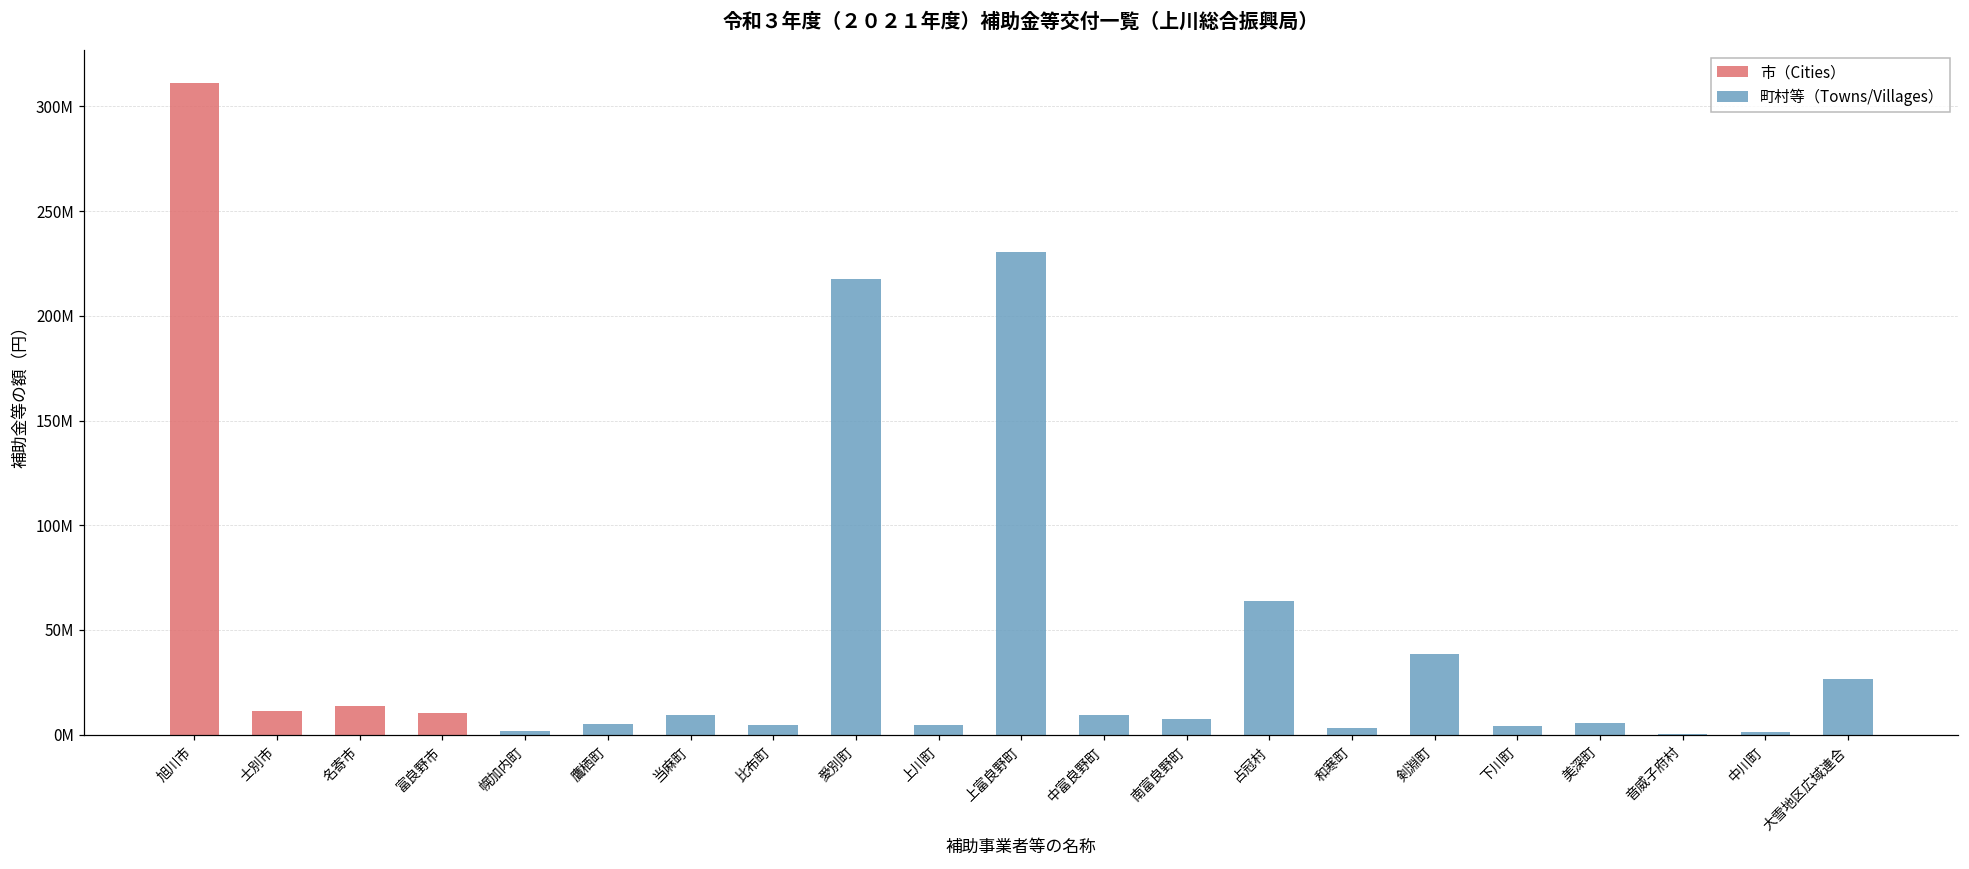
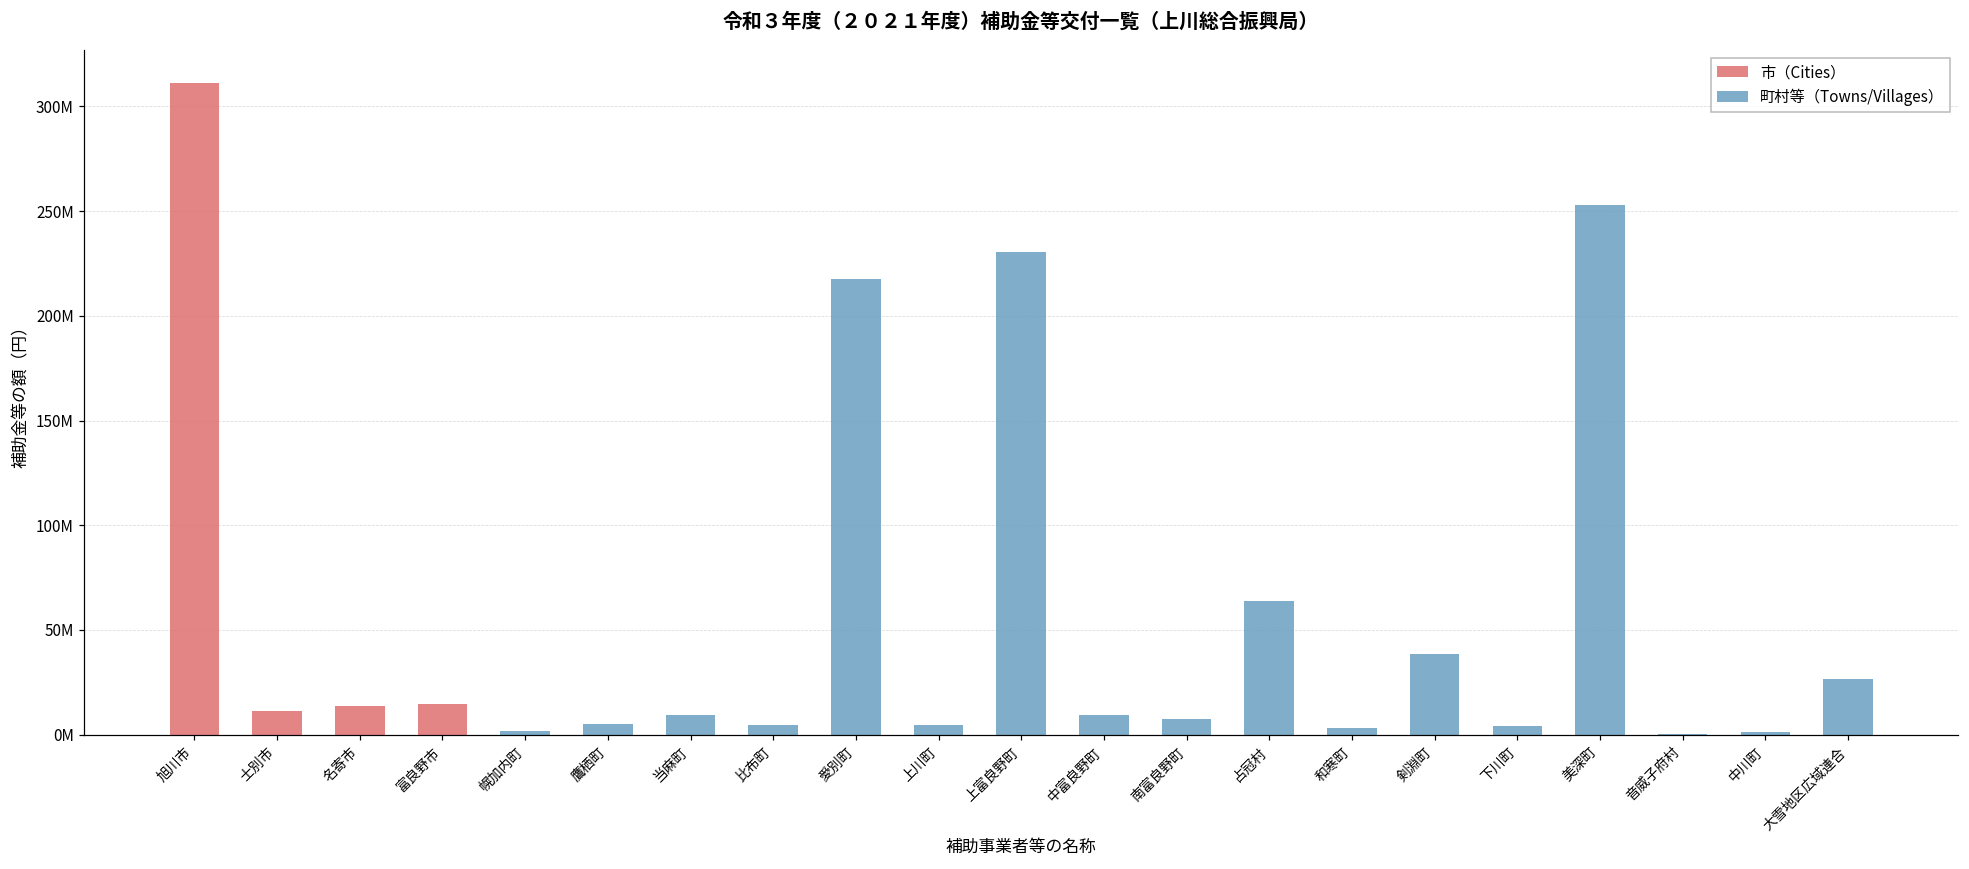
富良野市: 10000000 -> 15000000
美深町: 6000000 -> 253000000
